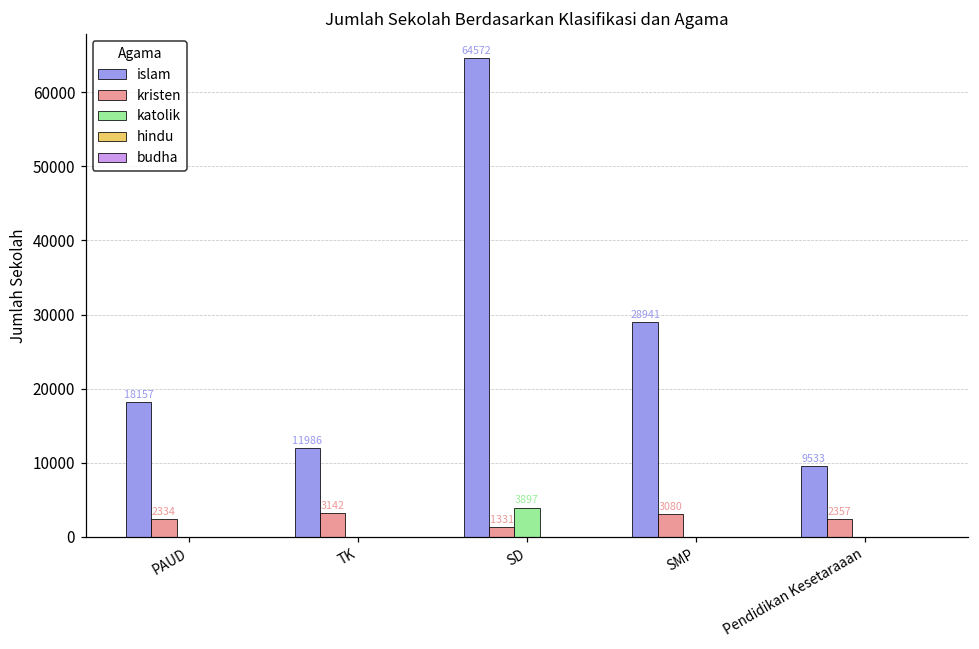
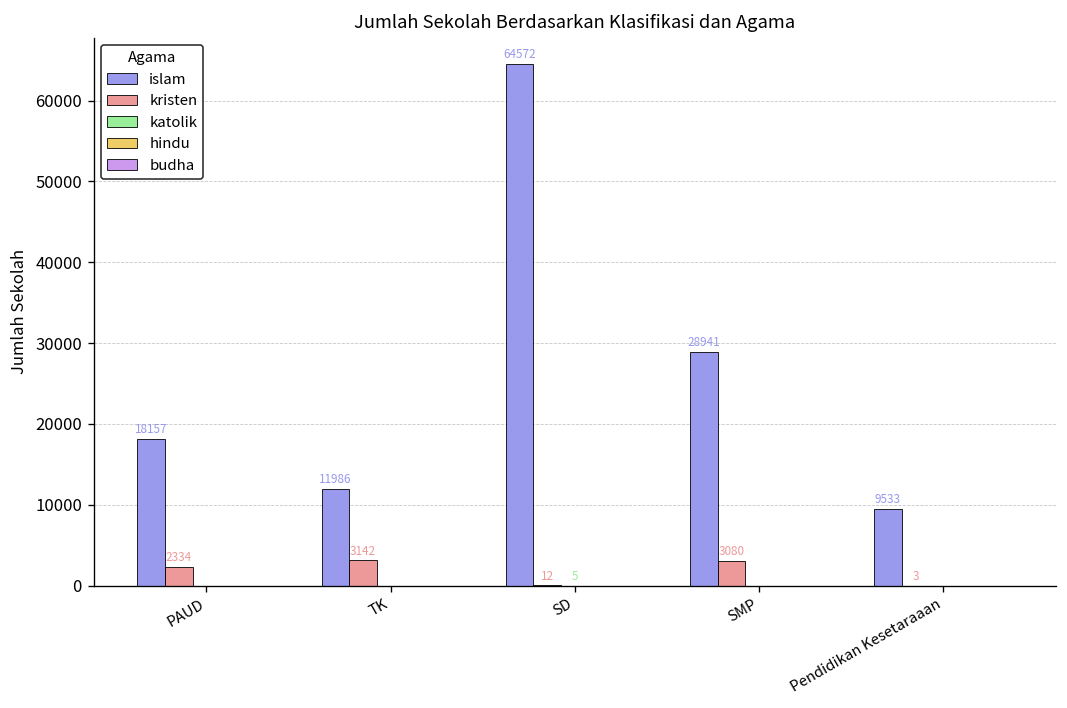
kristen, SD: 1331 -> 12
katolik, SD: 3897 -> 5
kristen, Pendidikan Kesetaraaan: 2357 -> 3
